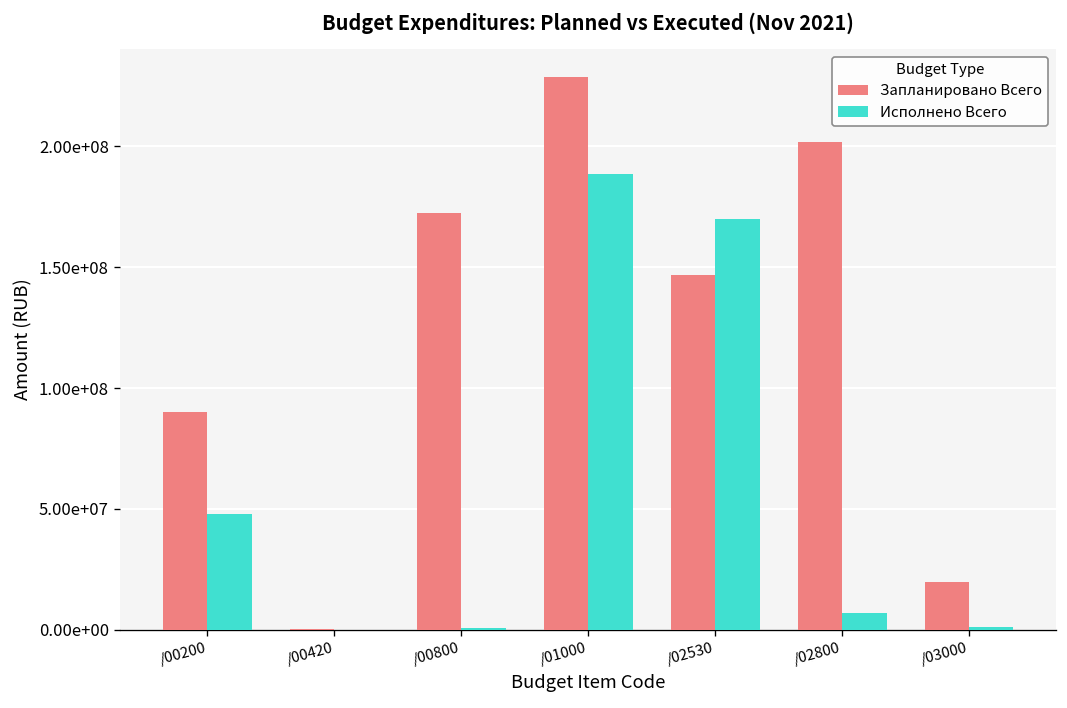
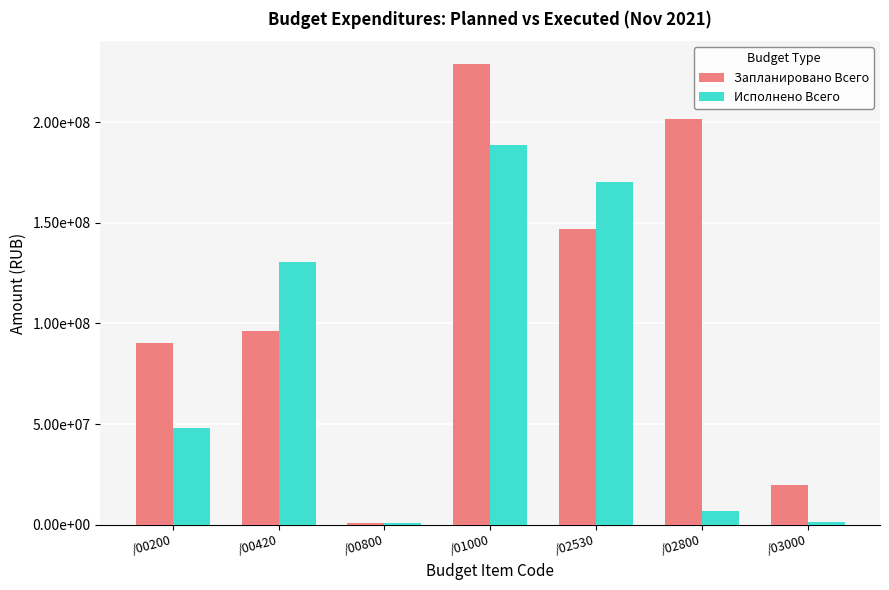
Запланировано Всего, /00420: 0 -> 96000000
Исполнено Всего, /00420: 0 -> 131000000
Запланировано Всего, /00800: 173000000 -> 1000000
